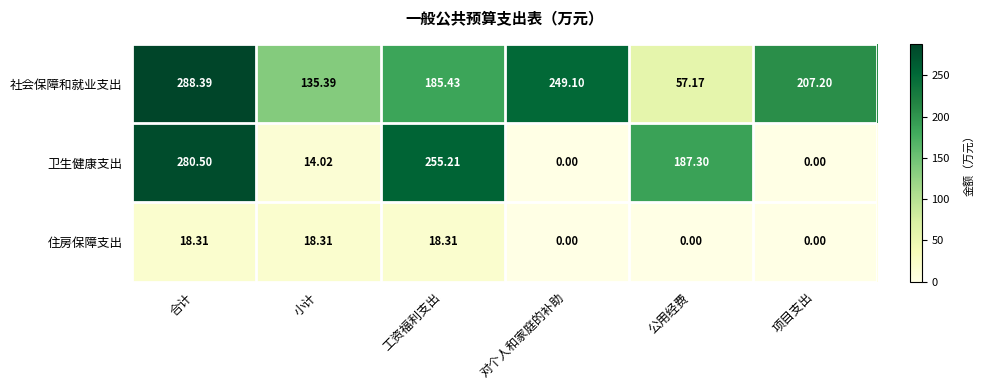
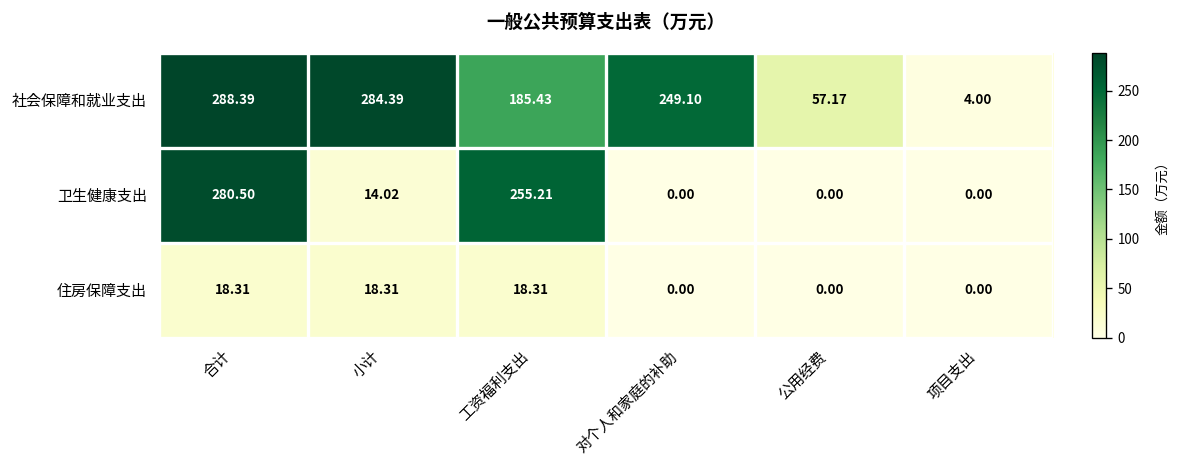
社会保障和就业支出, 小计: 135.39 -> 284.39
社会保障和就业支出, 项目支出: 207.20 -> 4.00
卫生健康支出, 公用经费: 187.30 -> 0.00
